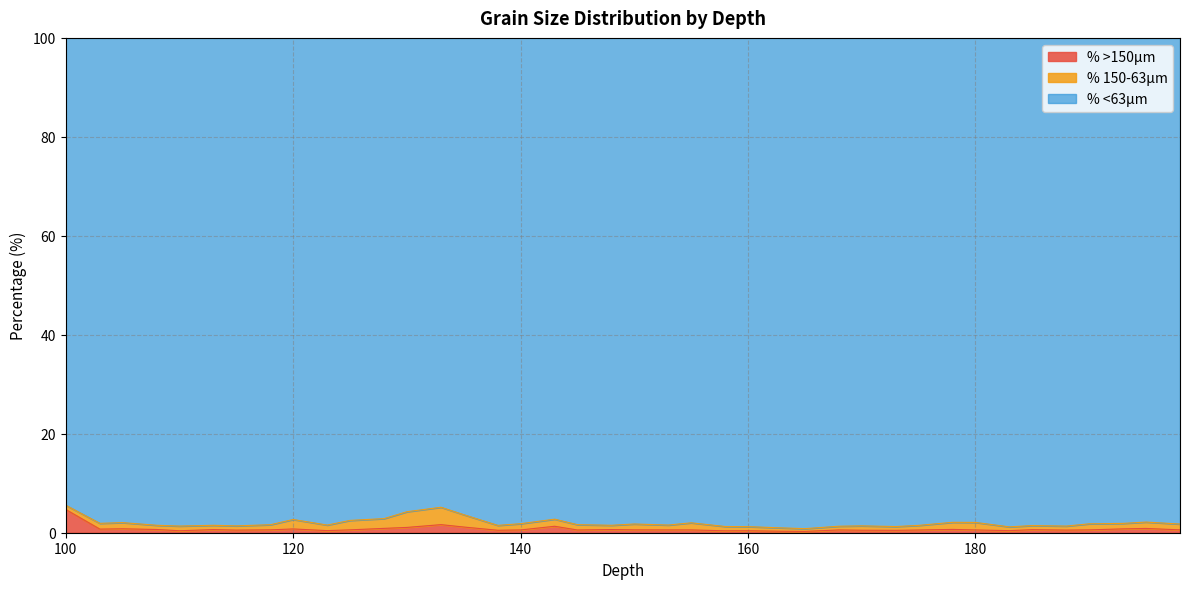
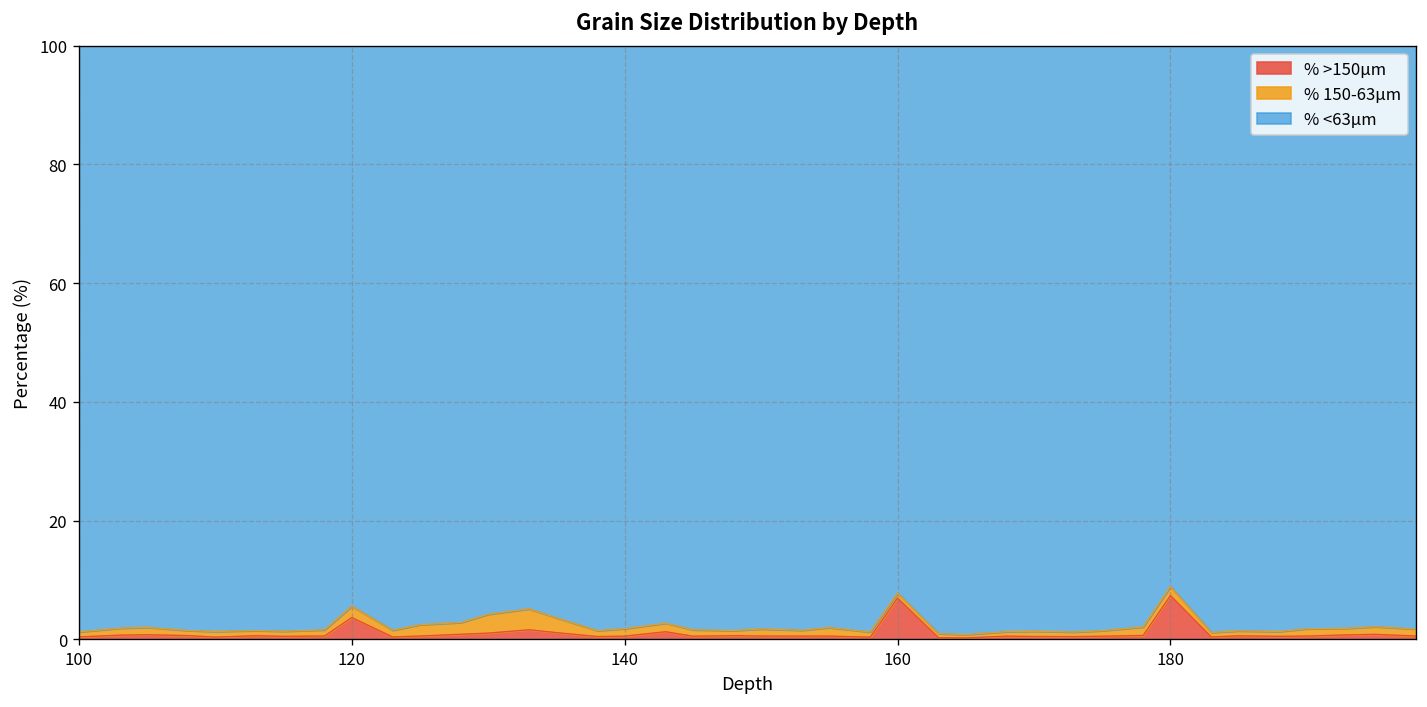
% >150µm, 100: 5 -> 0
% >150µm, 120: 1 -> 4
% >150µm, 160: 0 -> 7
% >150µm, 180: 1 -> 7
